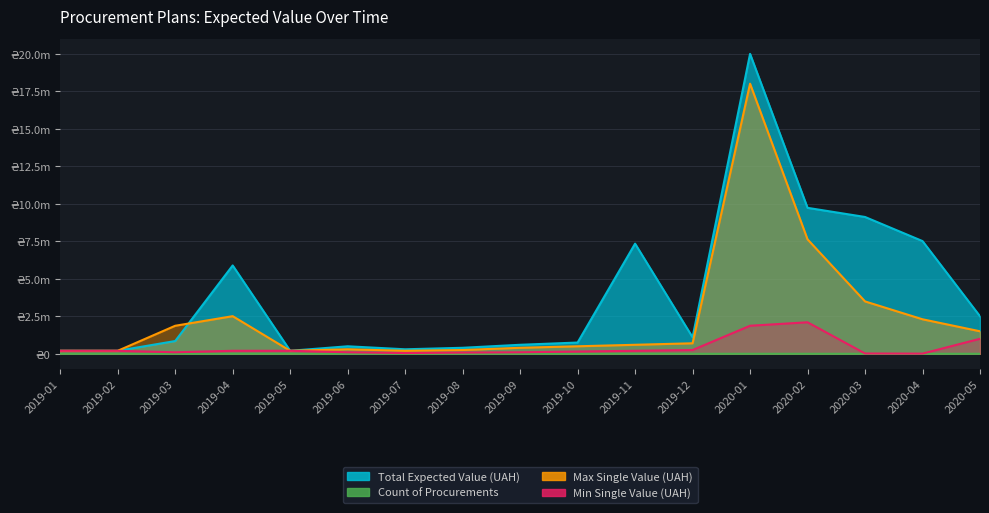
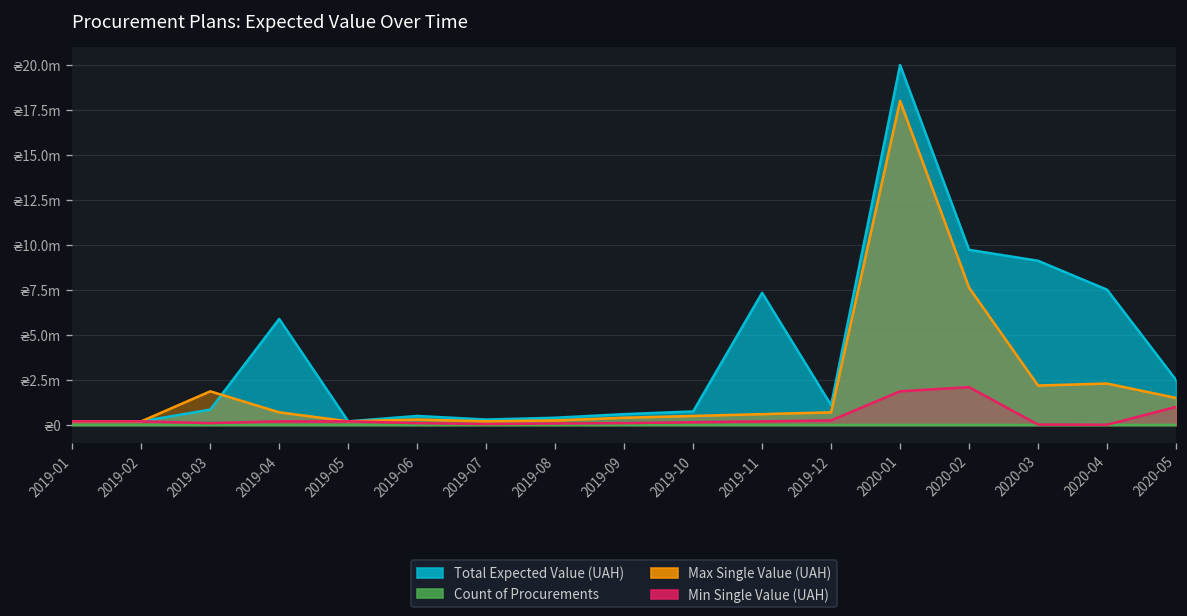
Max Single Value (UAH), 2019-04: ₴2.5m -> ₴0.7m
Max Single Value (UAH), 2020-03: ₴3.5m -> ₴2.2m
